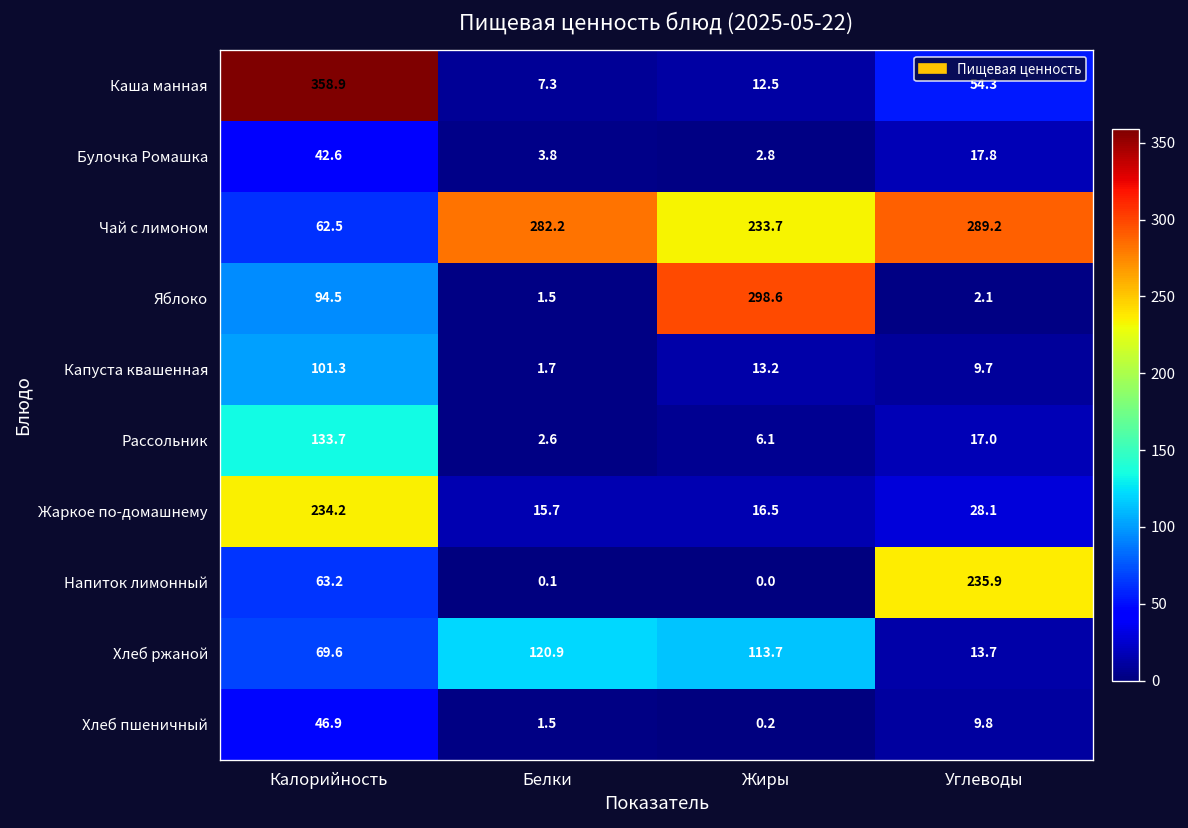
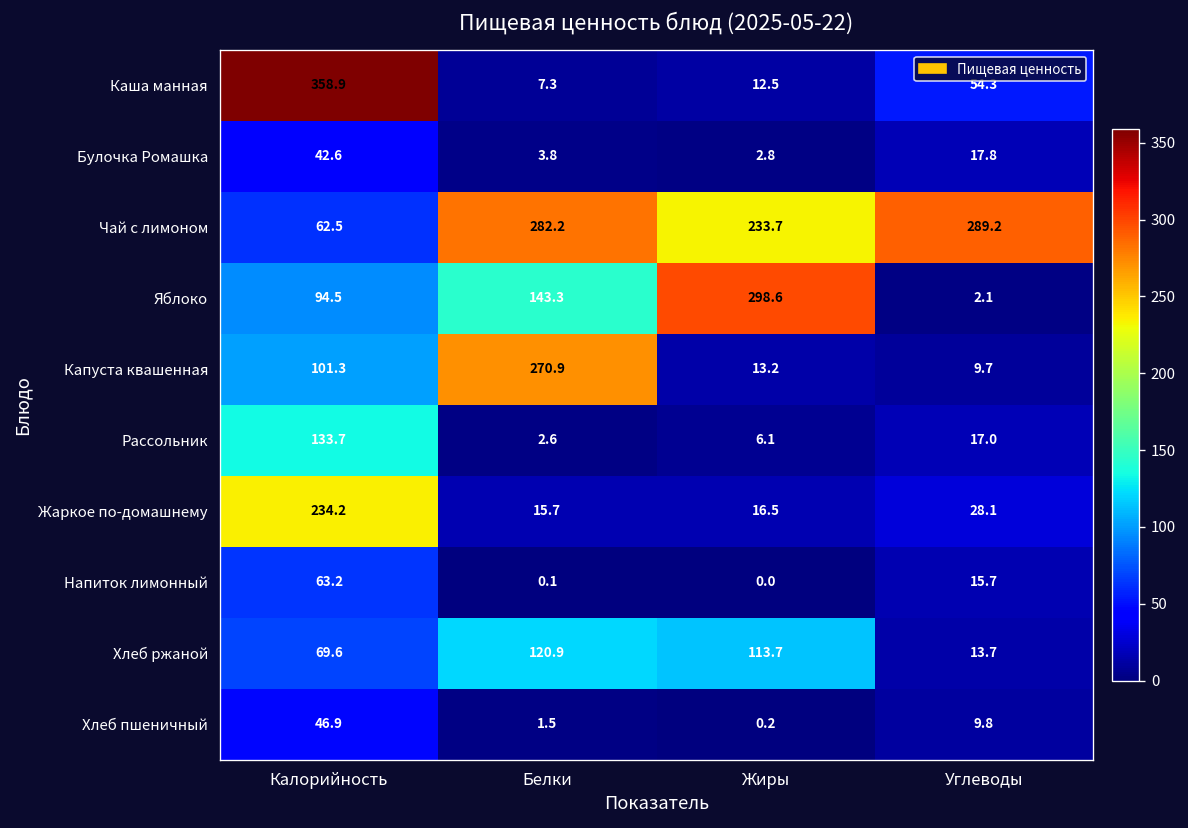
Яблоко, Белки: 1.5 -> 143.3
Капуста квашенная, Белки: 1.7 -> 270.9
Напиток лимонный, Углеводы: 235.9 -> 15.7
